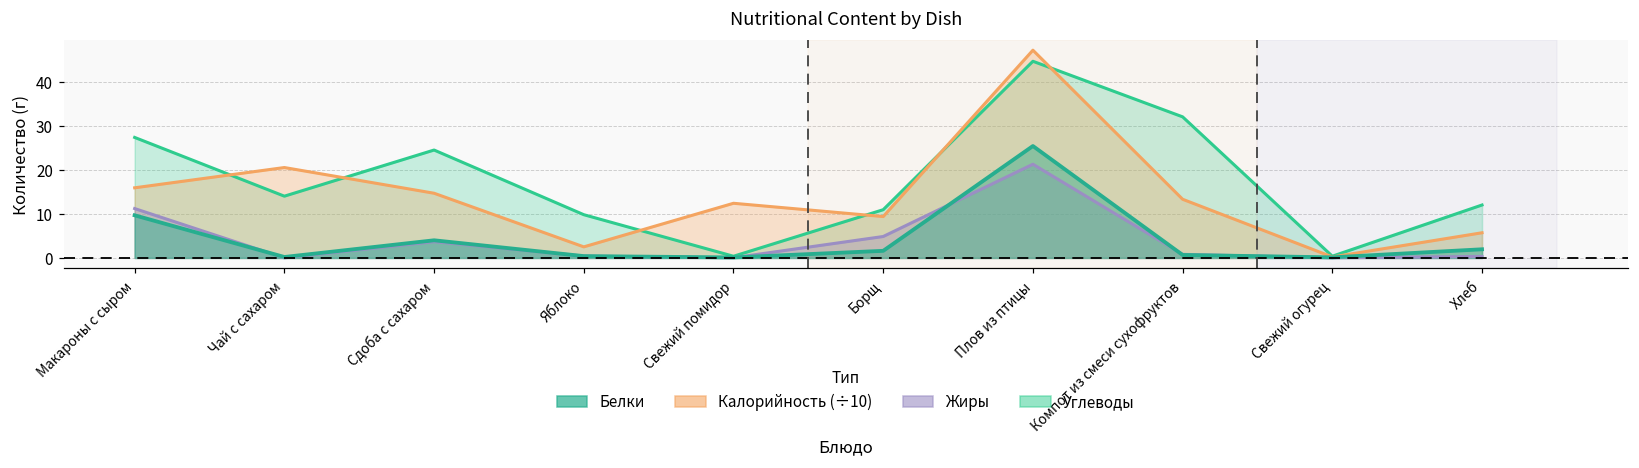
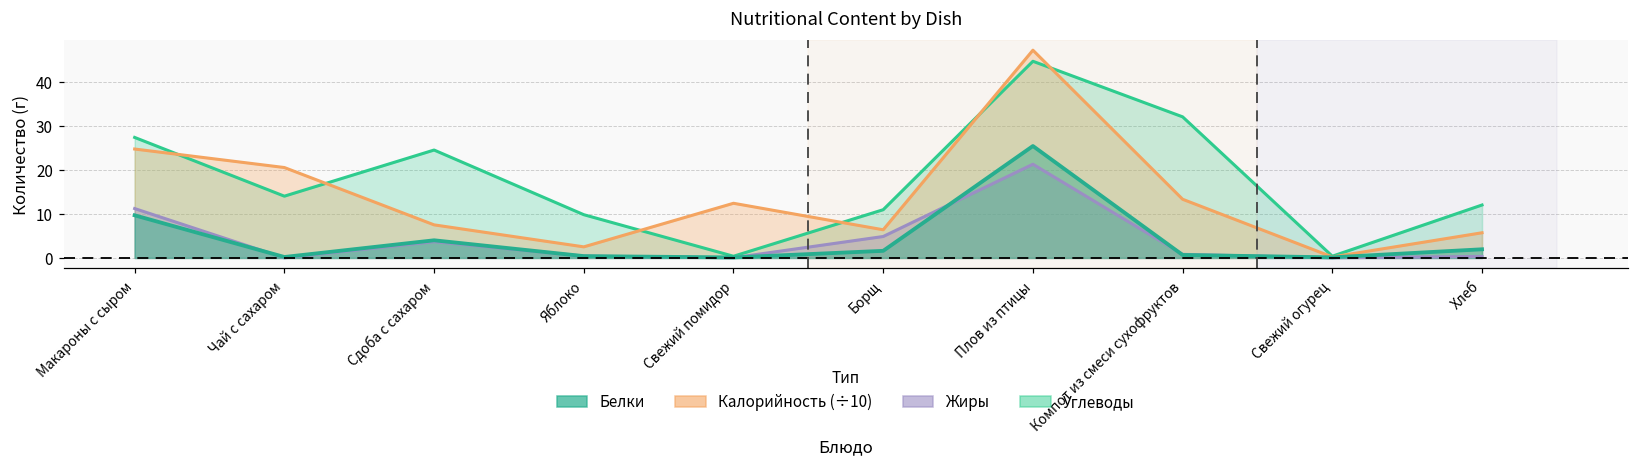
Калорийность (÷10), Макароны с сыром: 16 -> 25
Калорийность (÷10), Сдоба с сахаром: 15 -> 7
Калорийность (÷10), Борщ: 9 -> 6
